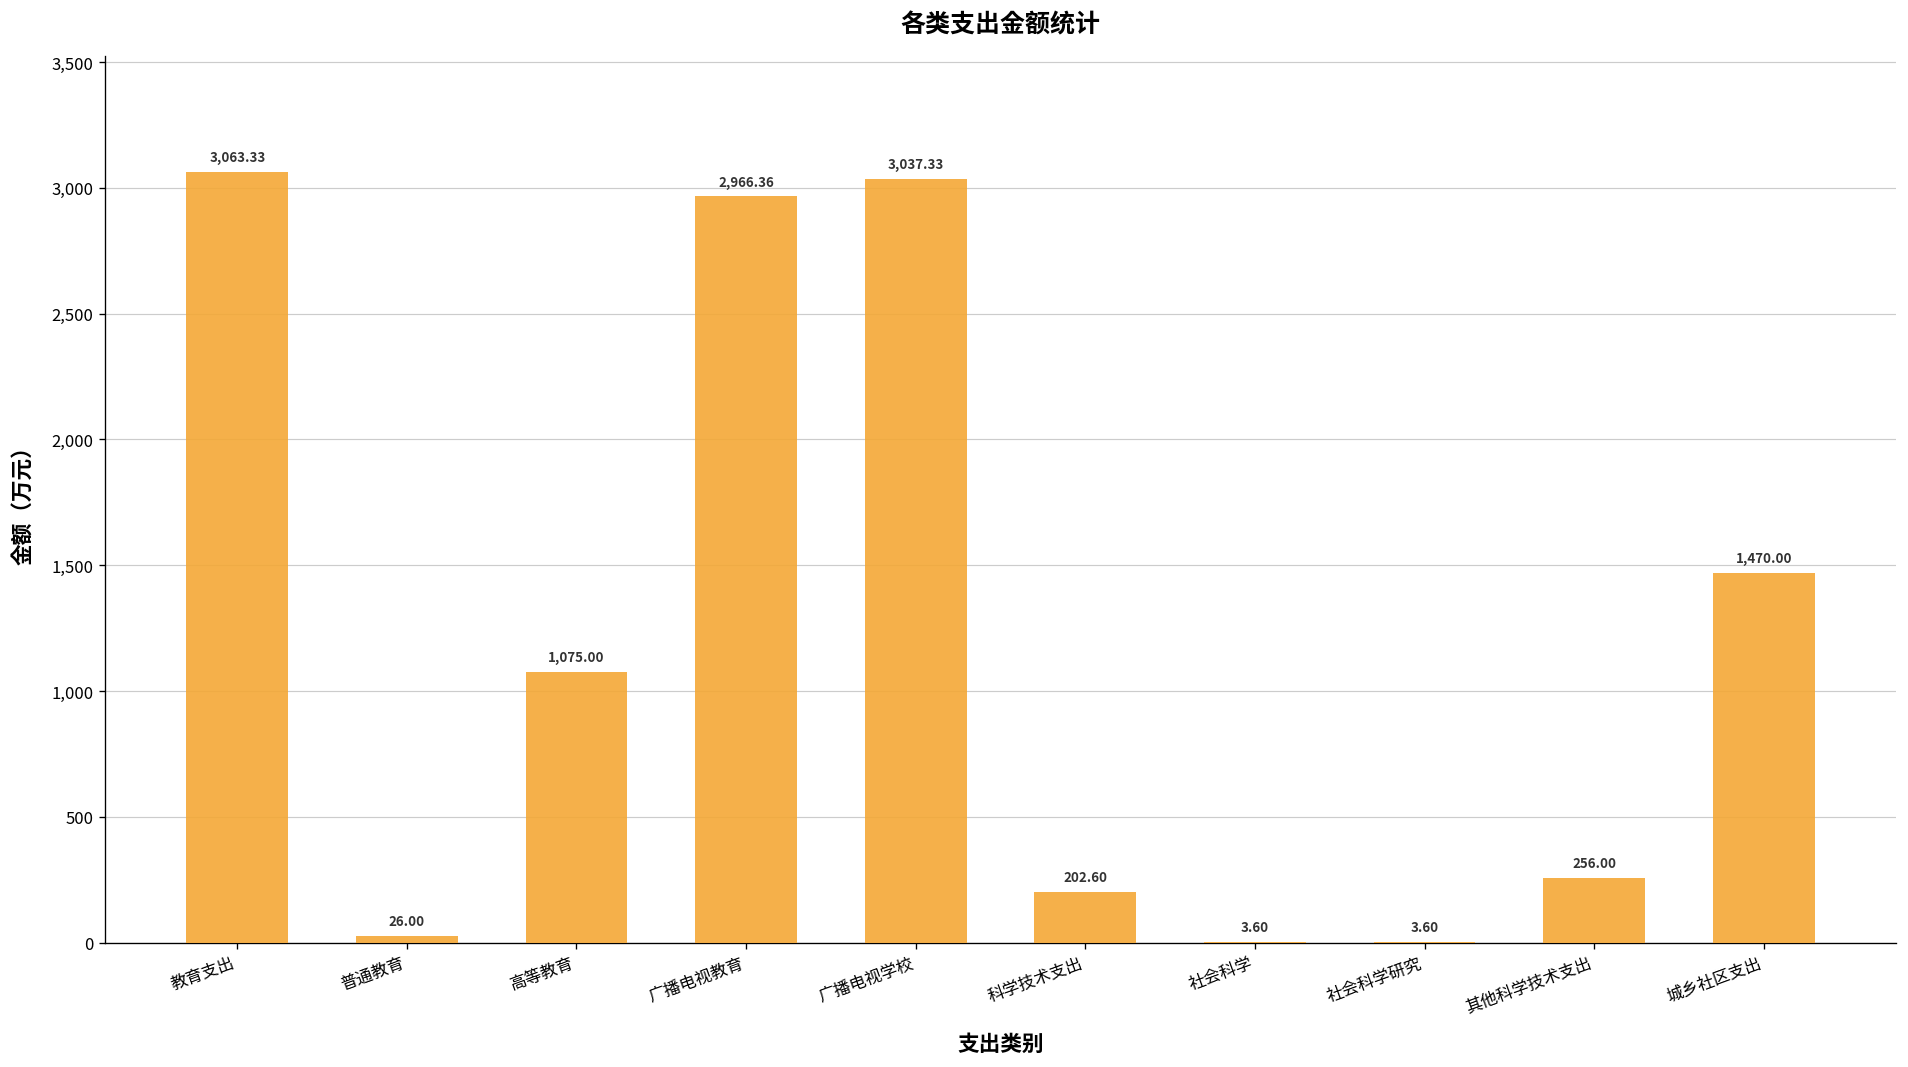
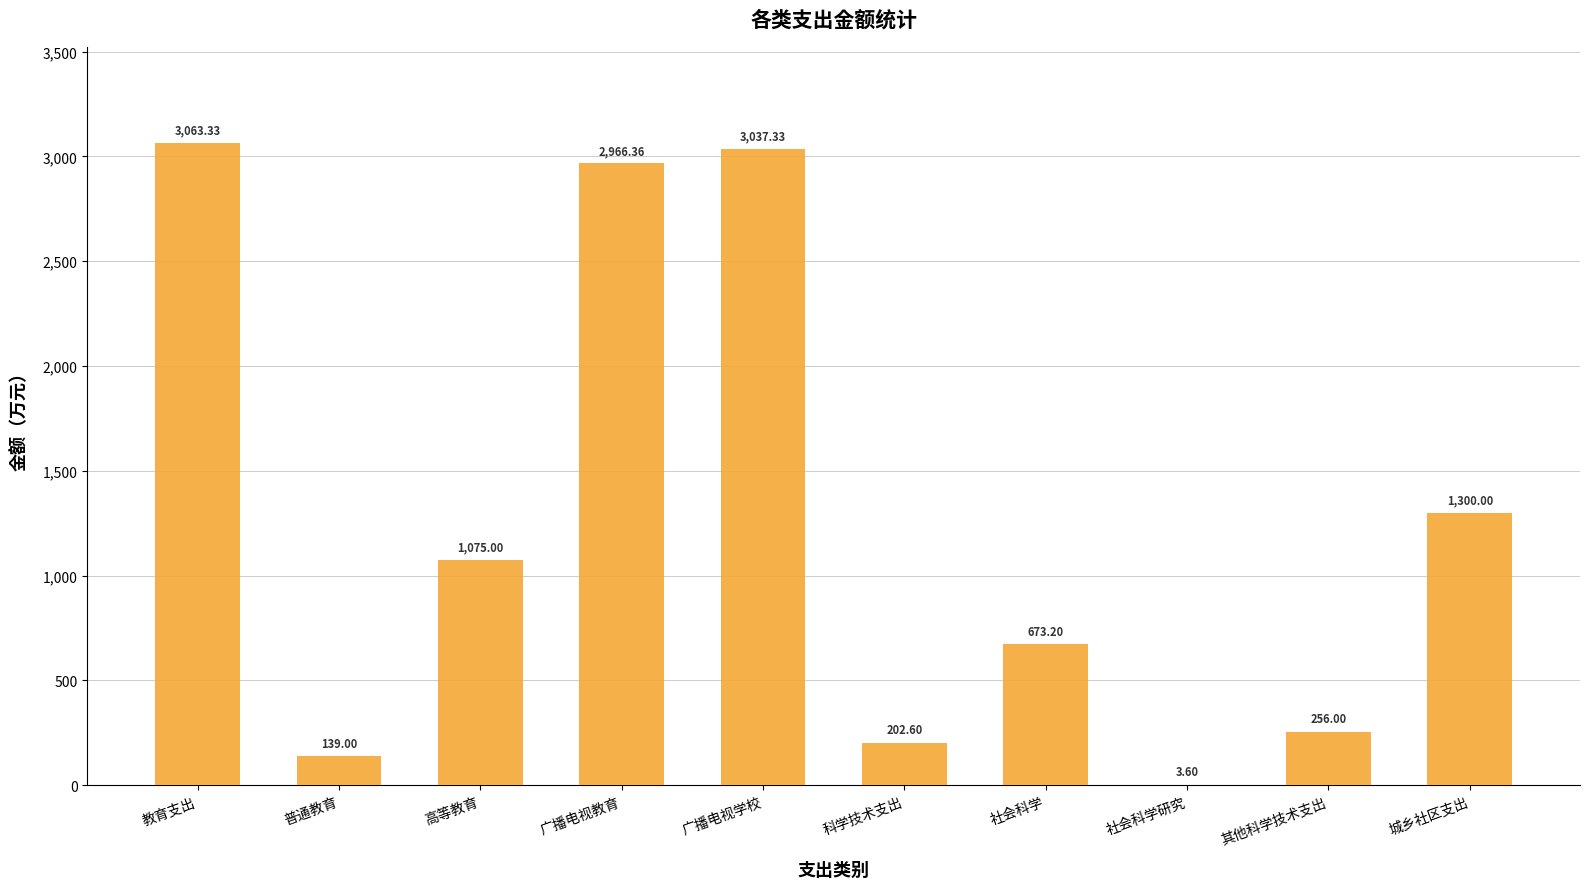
普通教育: 26.00 -> 139.00
社会科学: 3.60 -> 673.20
城乡社区支出: 1,470.00 -> 1,300.00
